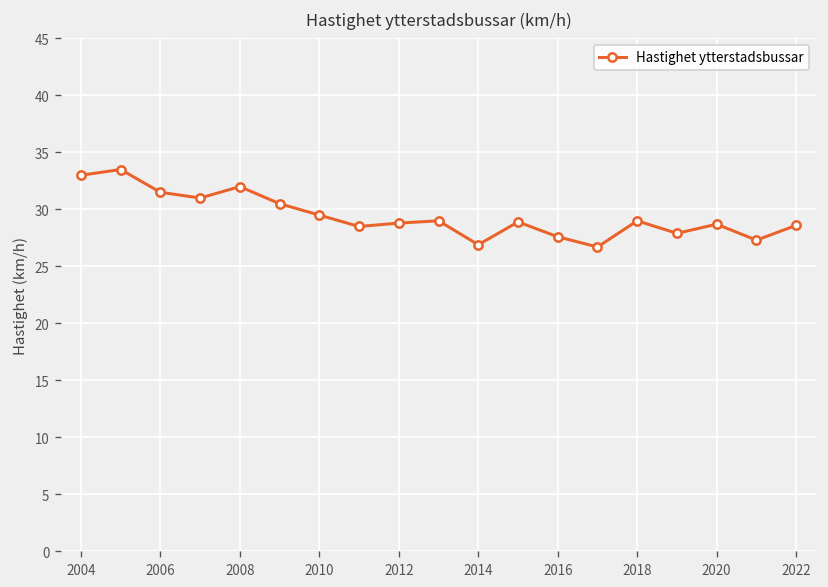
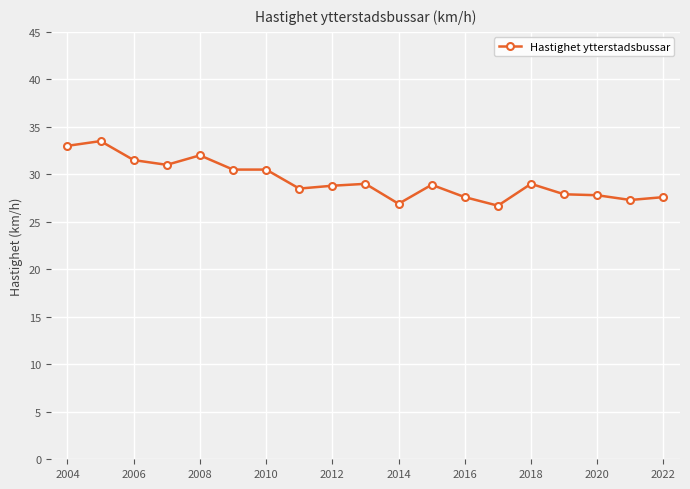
2010: 30 -> 31
2020: 29 -> 28
2022: 29 -> 28
